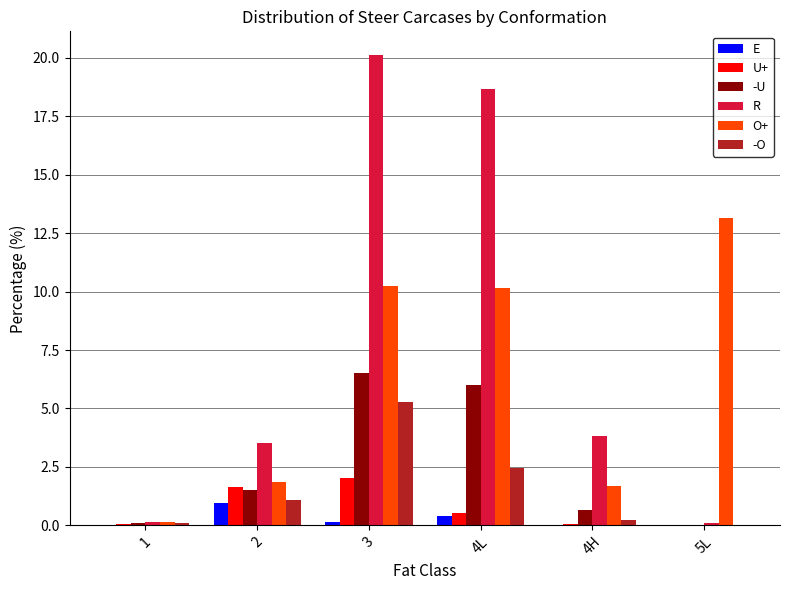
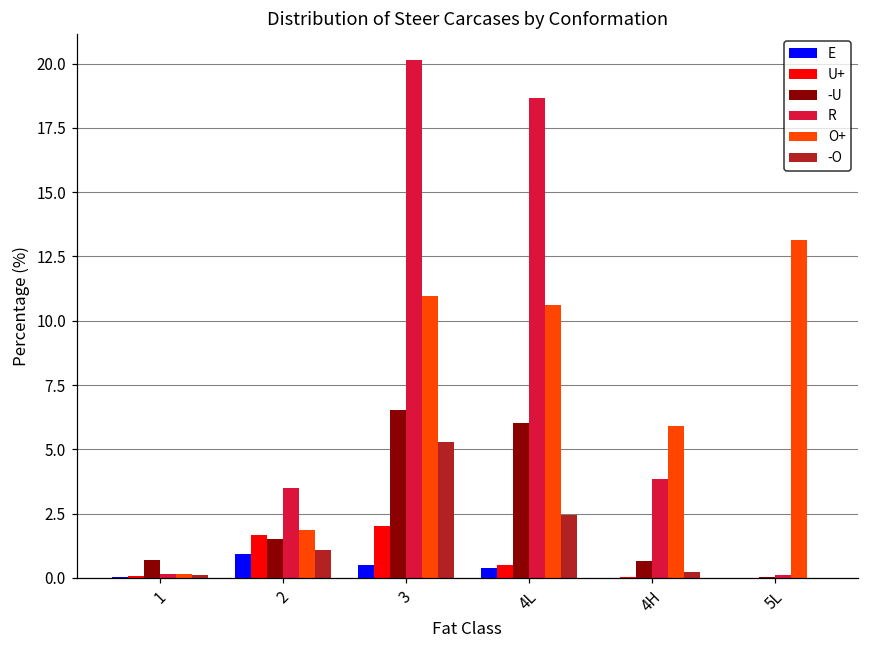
-U, 1: 0.1 -> 0.7
E, 3: 0.1 -> 0.5
O+, 3: 10.3 -> 11.0
O+, 4L: 10.2 -> 10.6
O+, 4H: 1.7 -> 5.9
